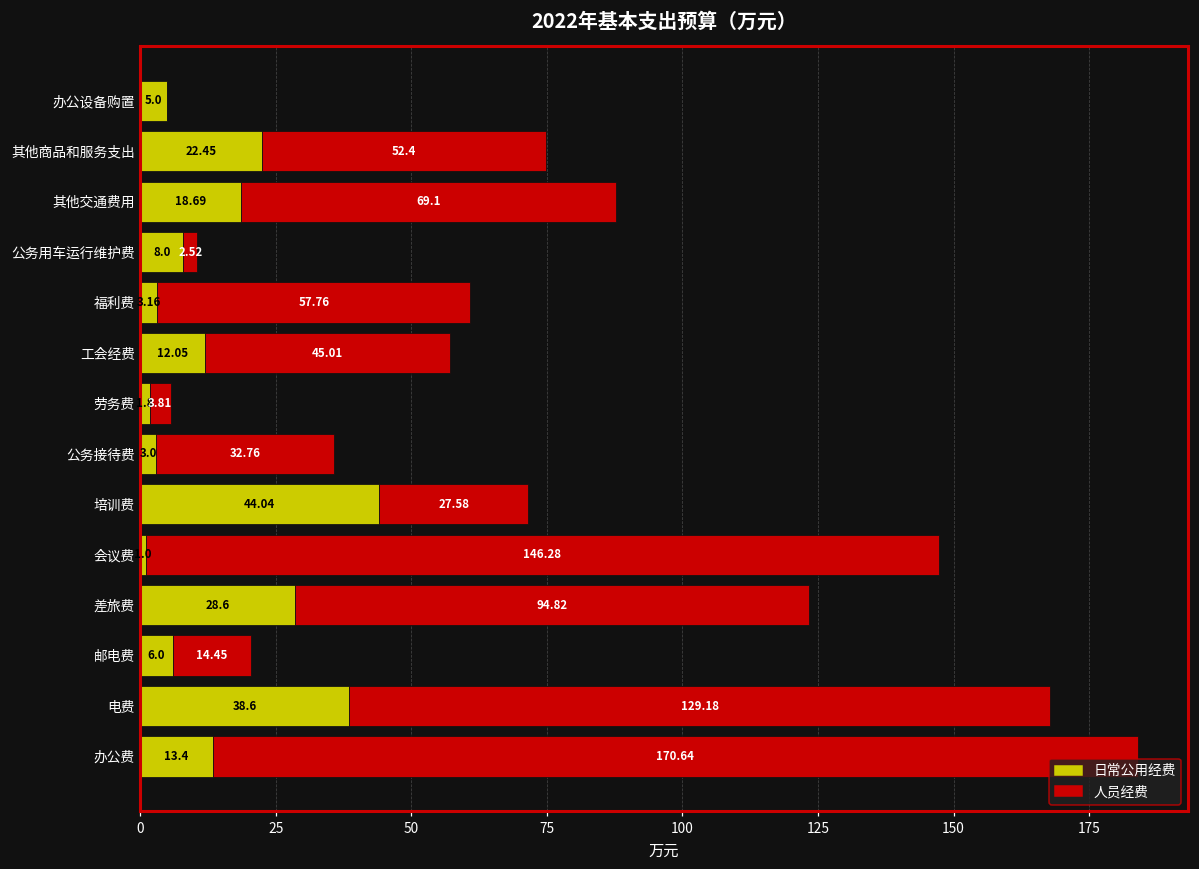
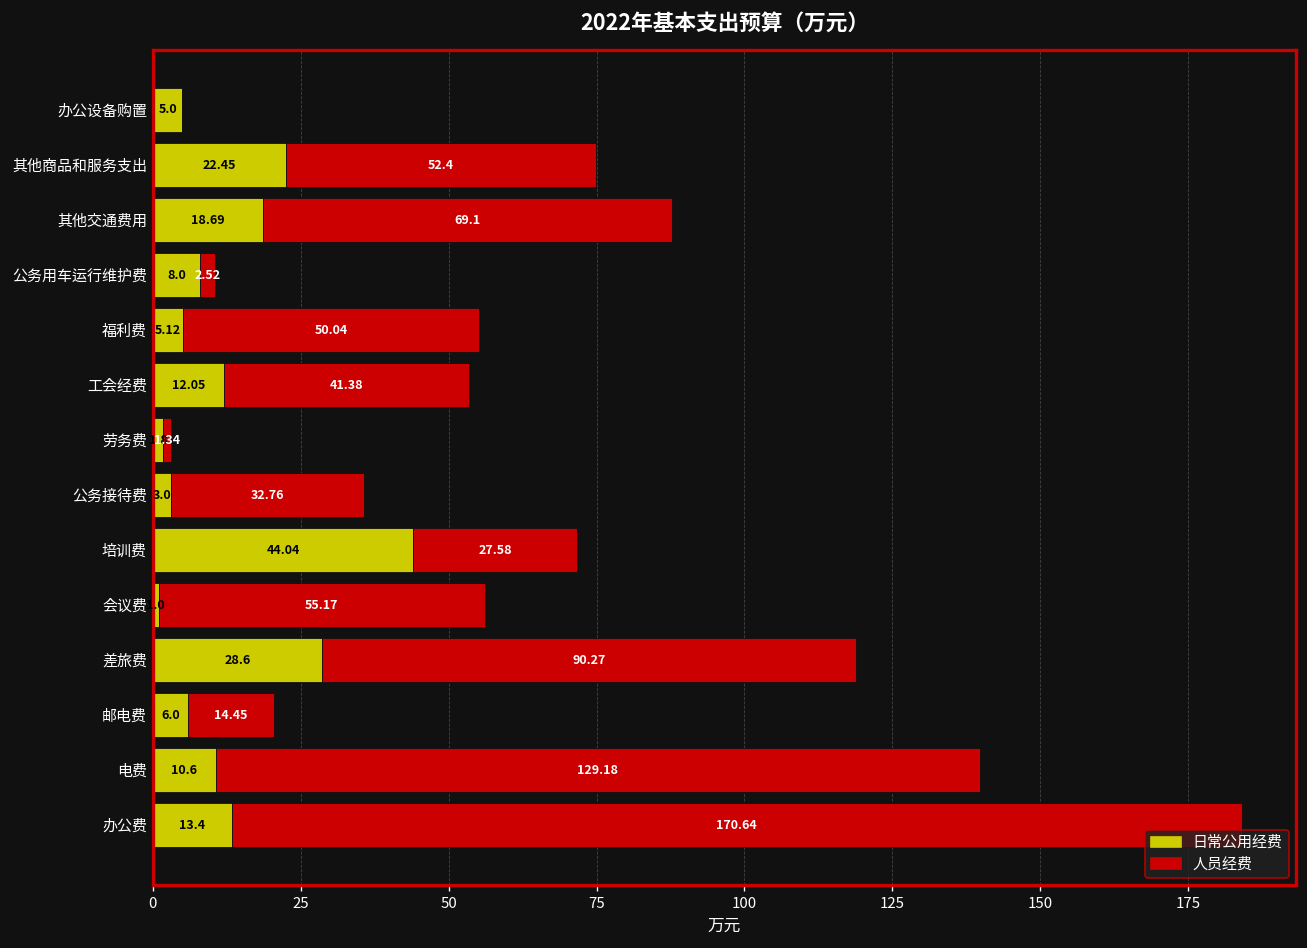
日常公用经费, 福利费: 3.16 -> 5.12
人员经费, 福利费: 57.76 -> 50.04
人员经费, 工会经费: 45.01 -> 41.38
人员经费, 劳务费: 3.81 -> 1.34
人员经费, 会议费: 146.28 -> 55.17
人员经费, 差旅费: 94.82 -> 90.27
日常公用经费, 电费: 38.6 -> 10.6
